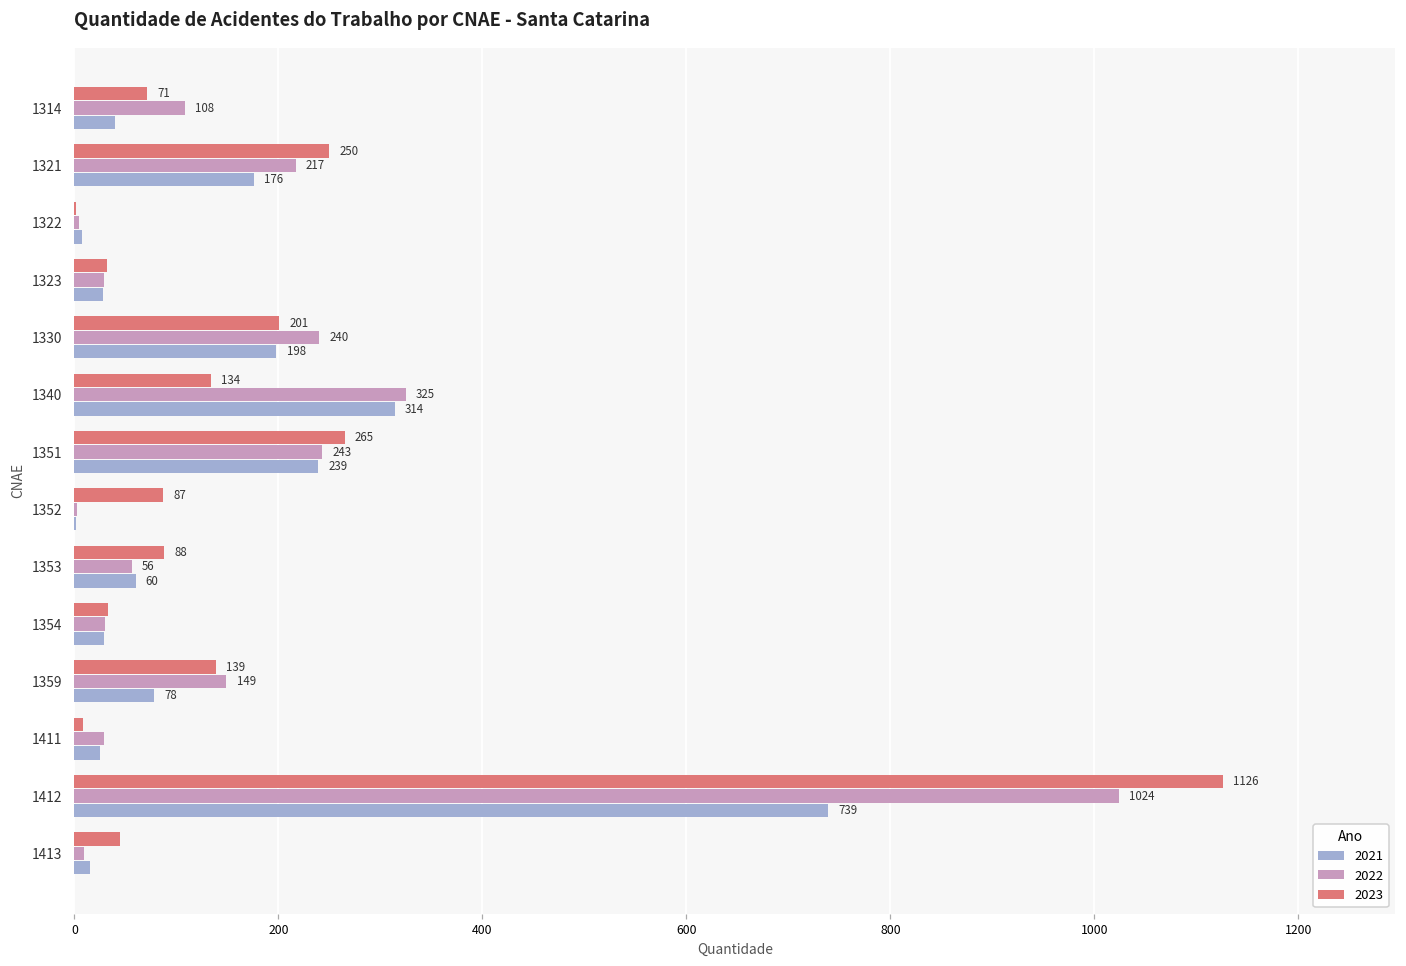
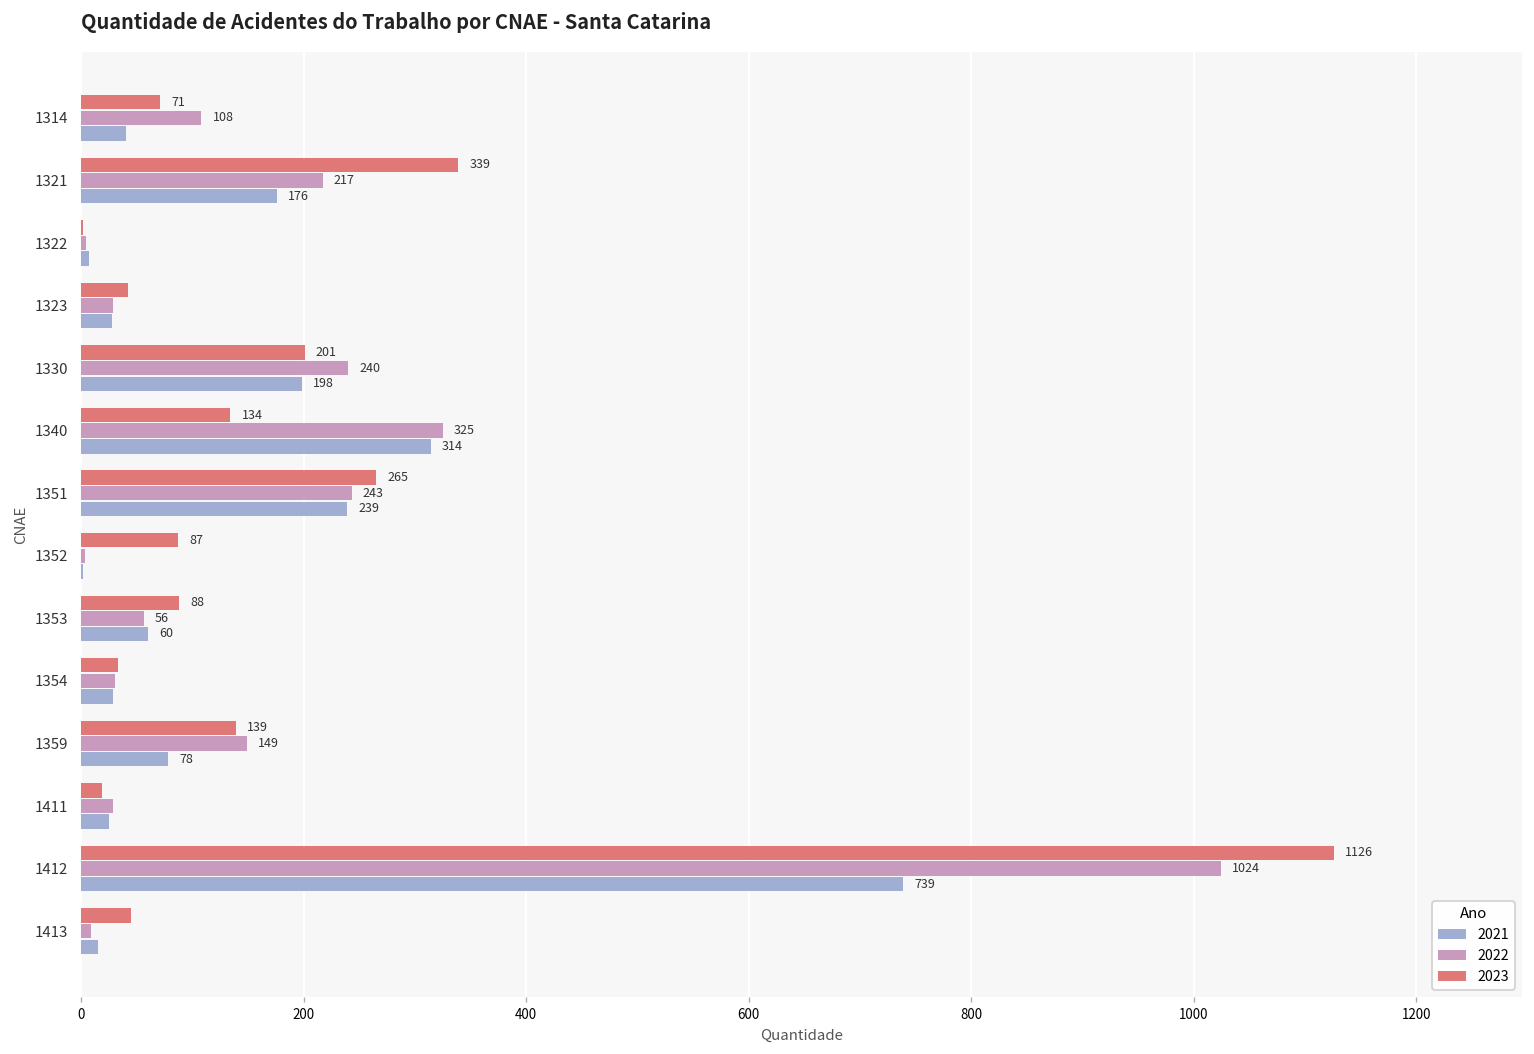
2023, 1321: 250 -> 339
2023, 1323: 30 -> 40
2023, 1411: 10 -> 20
